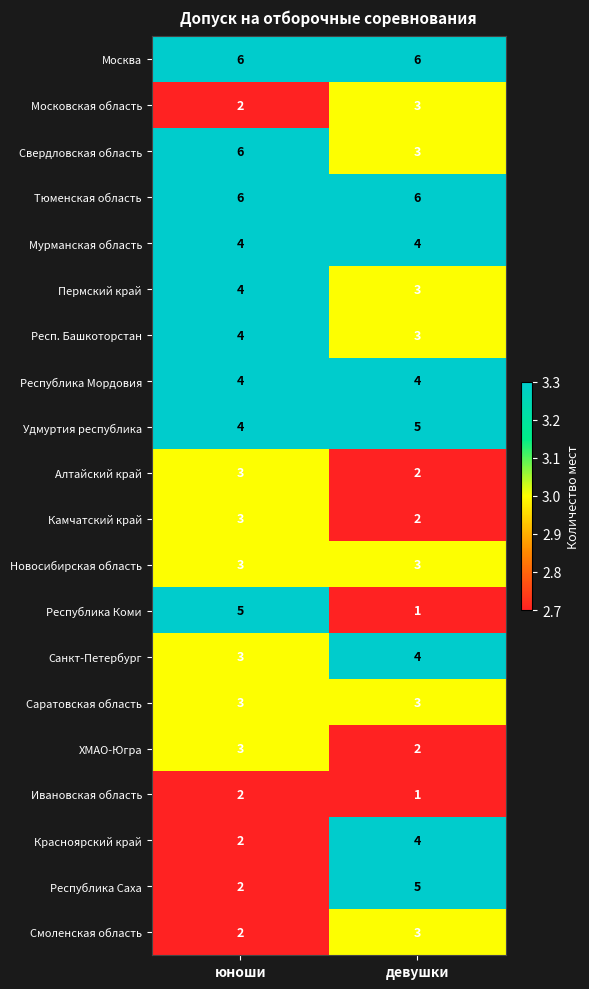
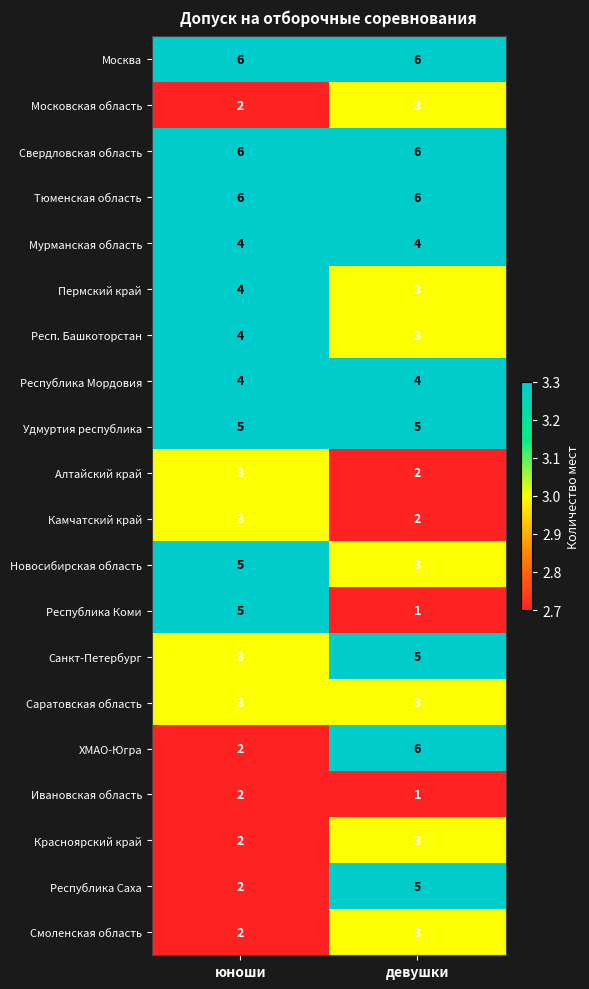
Свердловская область, девушки: 3 -> 6
Удмуртия республика, юноши: 4 -> 5
Новосибирская область, юноши: 3 -> 5
Санкт-Петербург, девушки: 4 -> 5
ХМАО-Югра, юноши: 3 -> 2
ХМАО-Югра, девушки: 2 -> 6
Красноярский край, девушки: 4 -> 3
